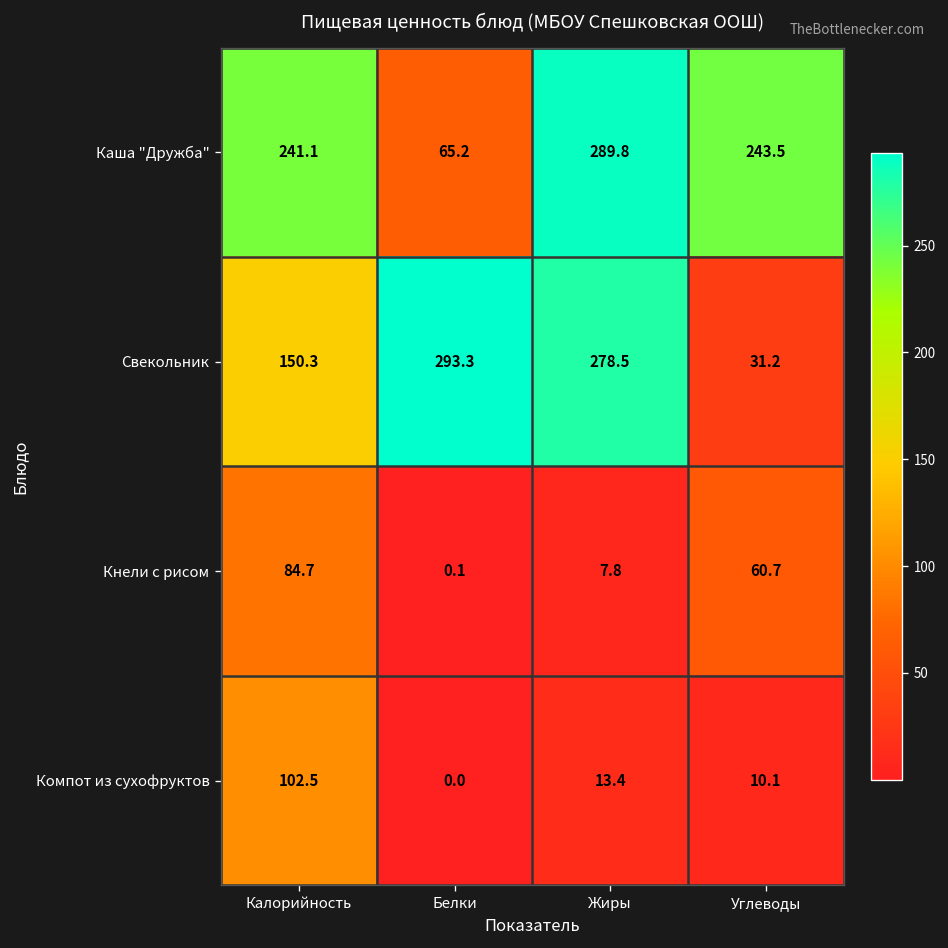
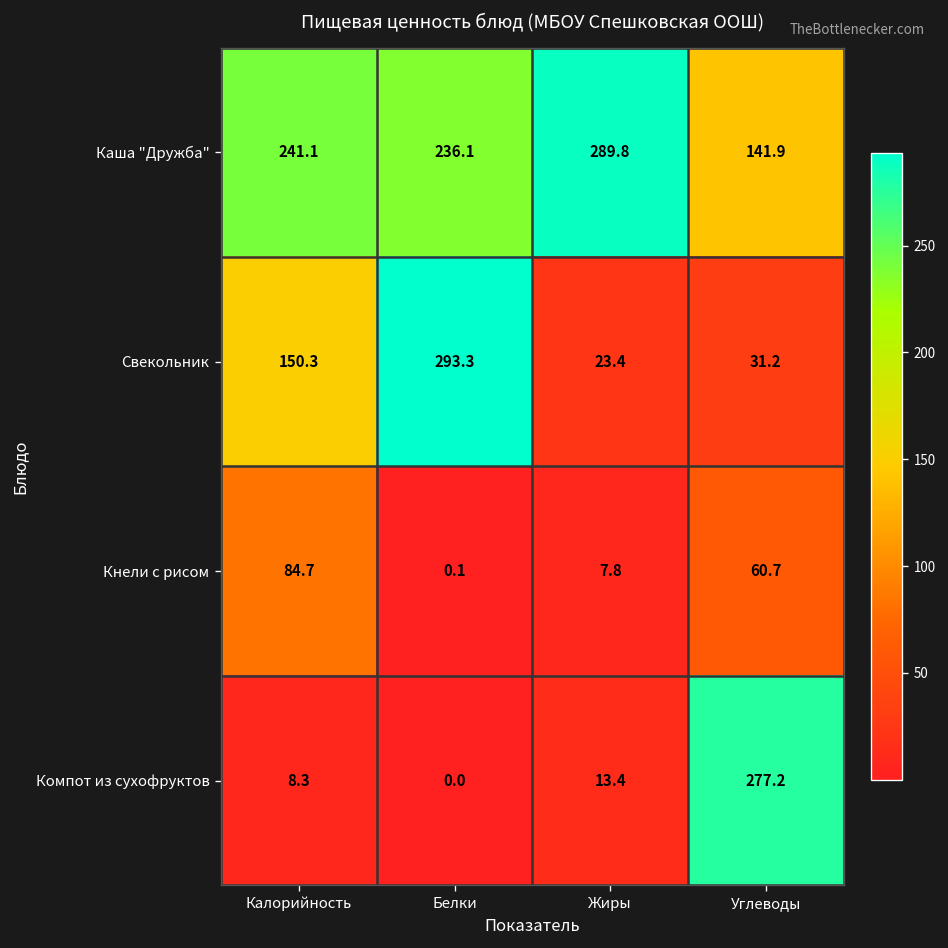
Каша "Дружба", Белки: 65.2 -> 236.1
Каша "Дружба", Углеводы: 243.5 -> 141.9
Свекольник, Жиры: 278.5 -> 23.4
Компот из сухофруктов, Калорийность: 102.5 -> 8.3
Компот из сухофруктов, Углеводы: 10.1 -> 277.2
